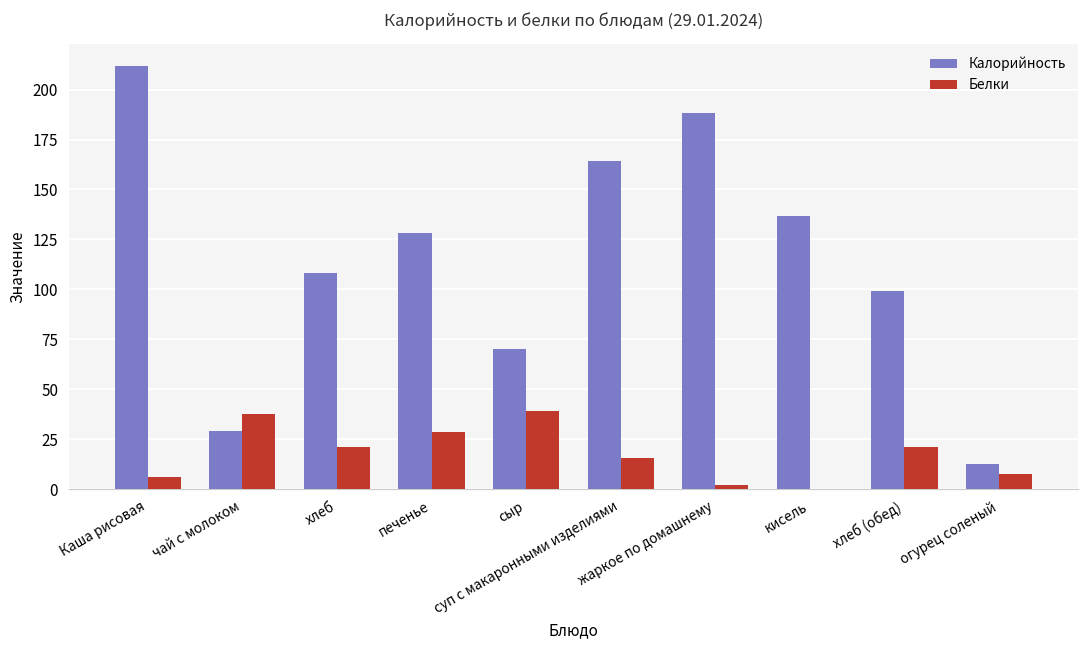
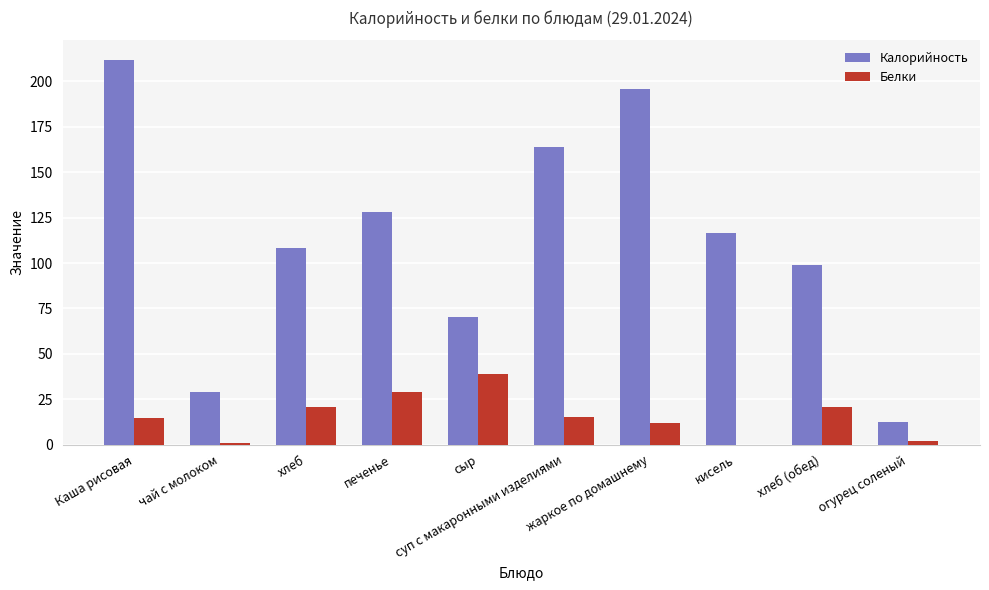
Белки, Каша рисовая: 6 -> 15
Белки, чай с молоком: 38 -> 1
Калорийность, жаркое по домашнему: 188 -> 196
Белки, жаркое по домашнему: 2 -> 12
Калорийность, кисель: 137 -> 117
Белки, огурец соленый: 8 -> 2
